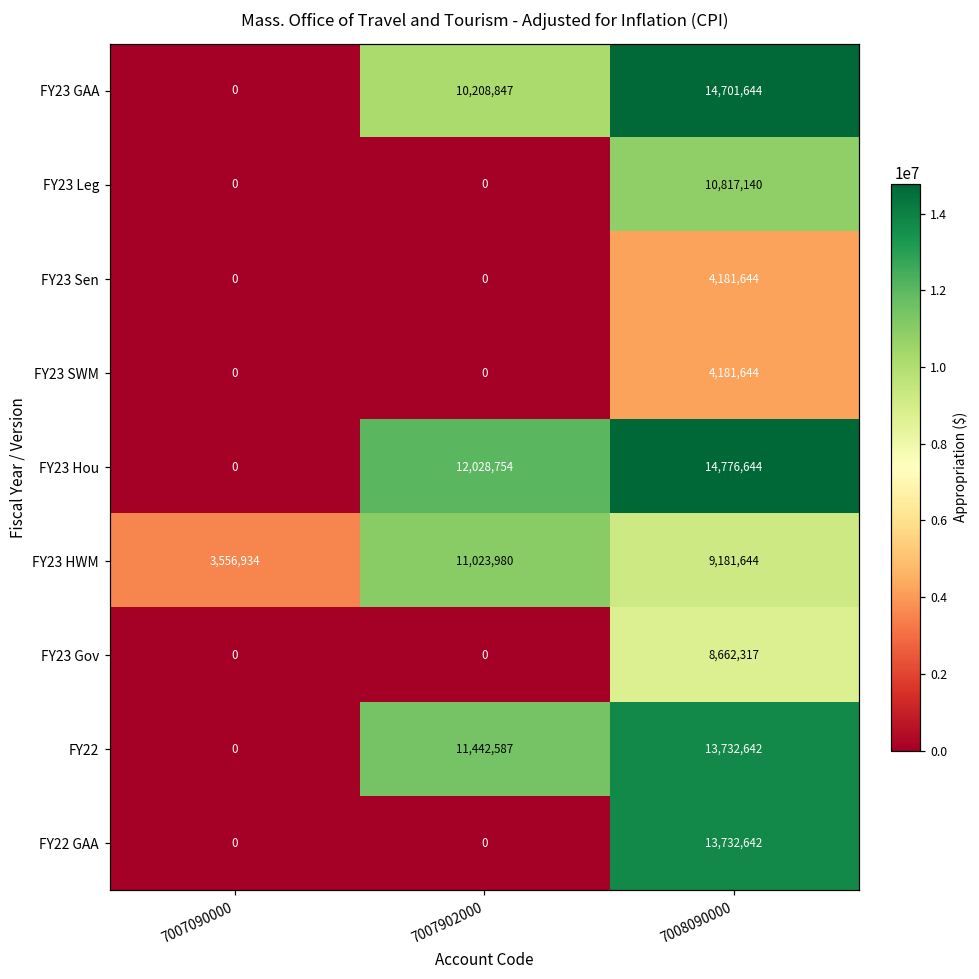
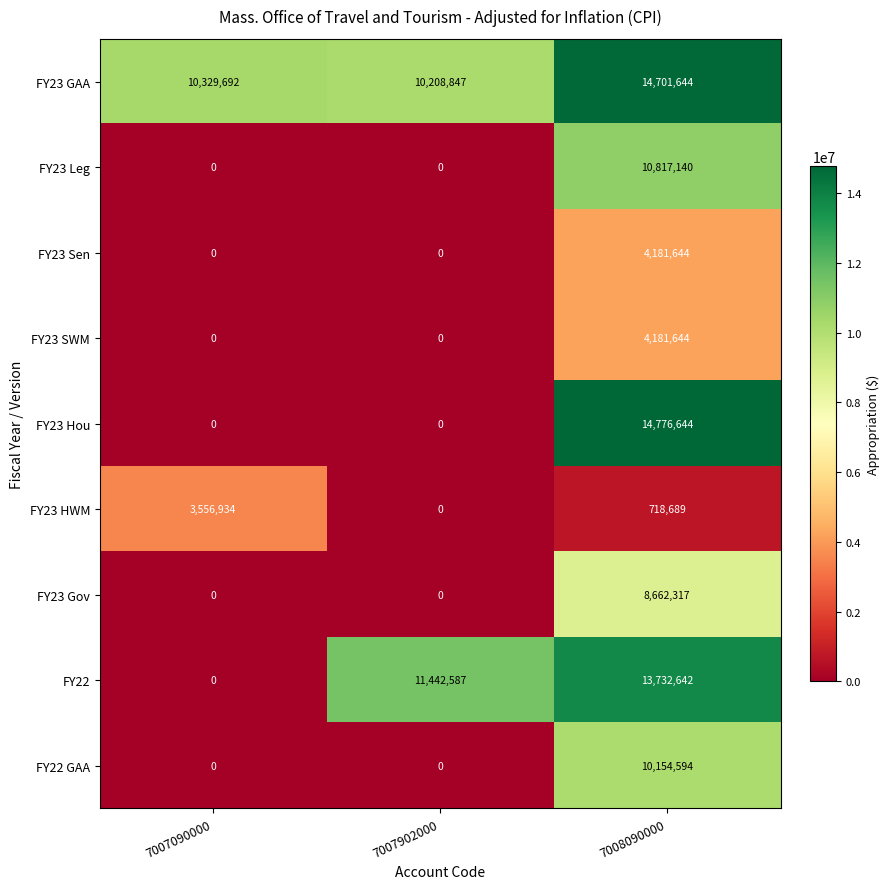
FY23 GAA, 7007090000: 0 -> 10,329,692
FY23 Hou, 7007902000: 12,028,754 -> 0
FY23 HWM, 7007902000: 11,023,980 -> 0
FY23 HWM, 7008090000: 9,181,644 -> 718,689
FY22 GAA, 7008090000: 13,732,642 -> 10,154,594
